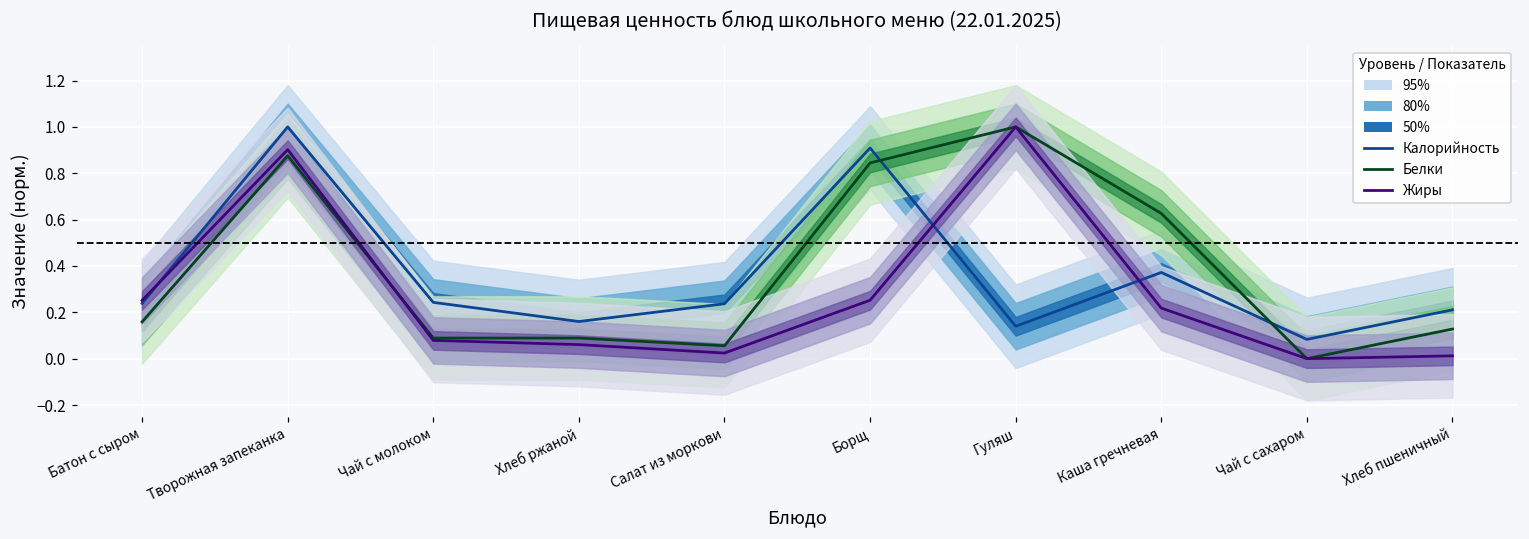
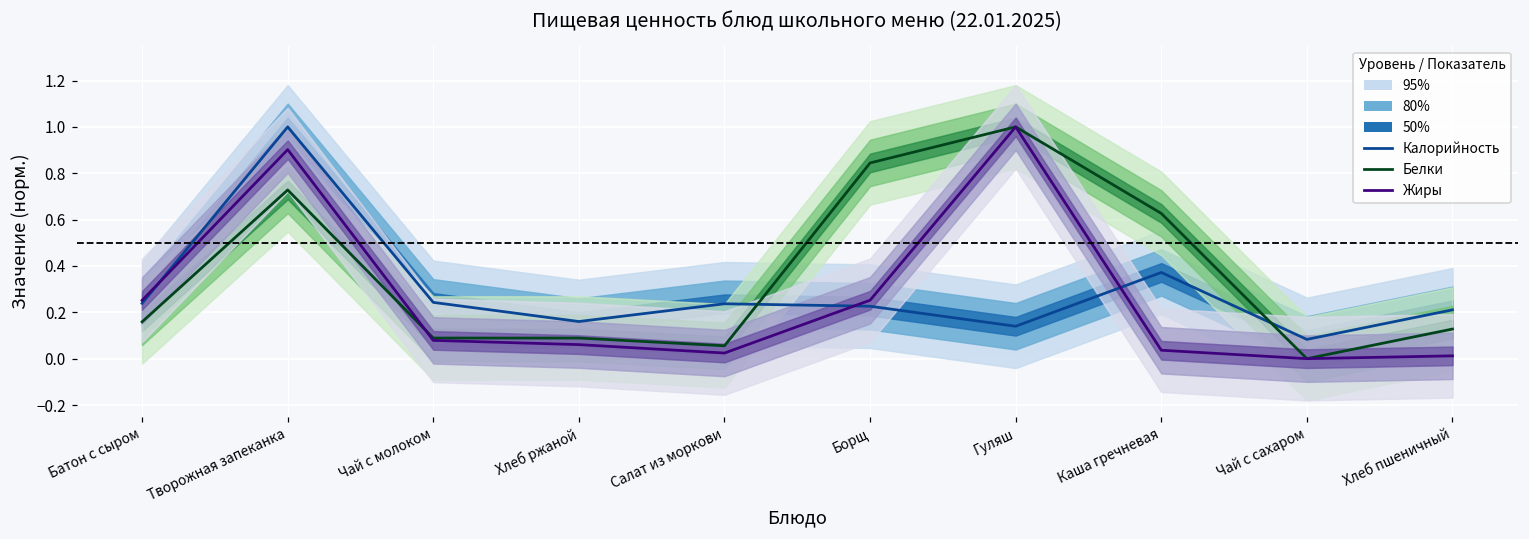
Белки, Творожная запеканка: 0.88 -> 0.73
Калорийность, Борщ: 0.91 -> 0.23
Жиры, Каша гречневая: 0.22 -> 0.04
